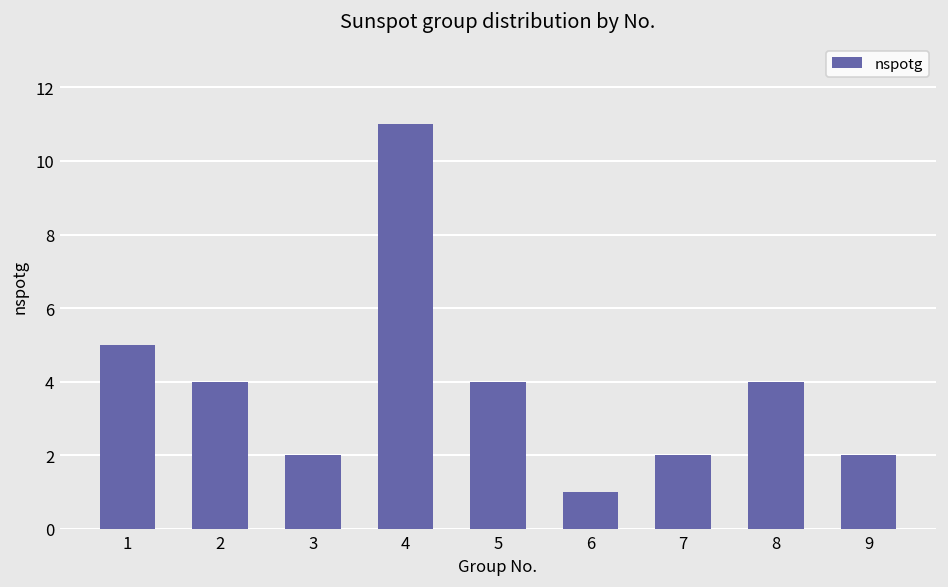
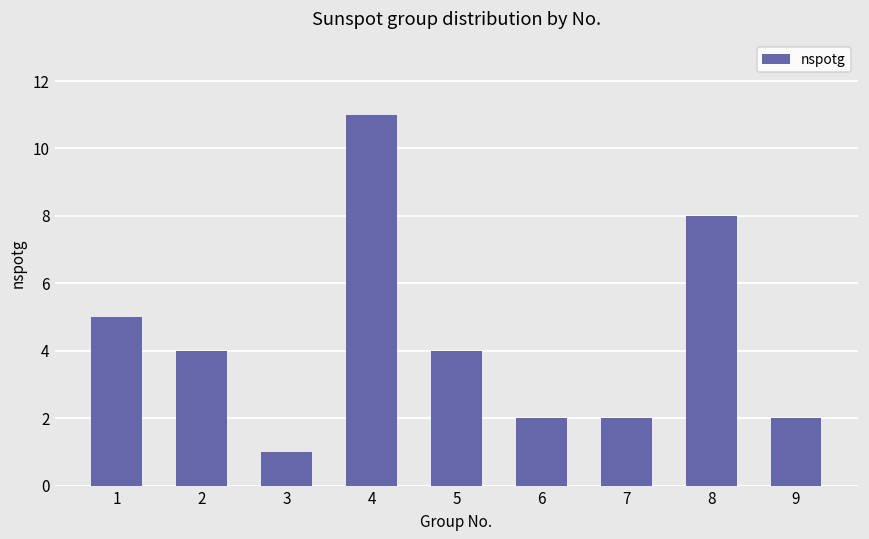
3: 2 -> 1
6: 1 -> 2
8: 4 -> 8
